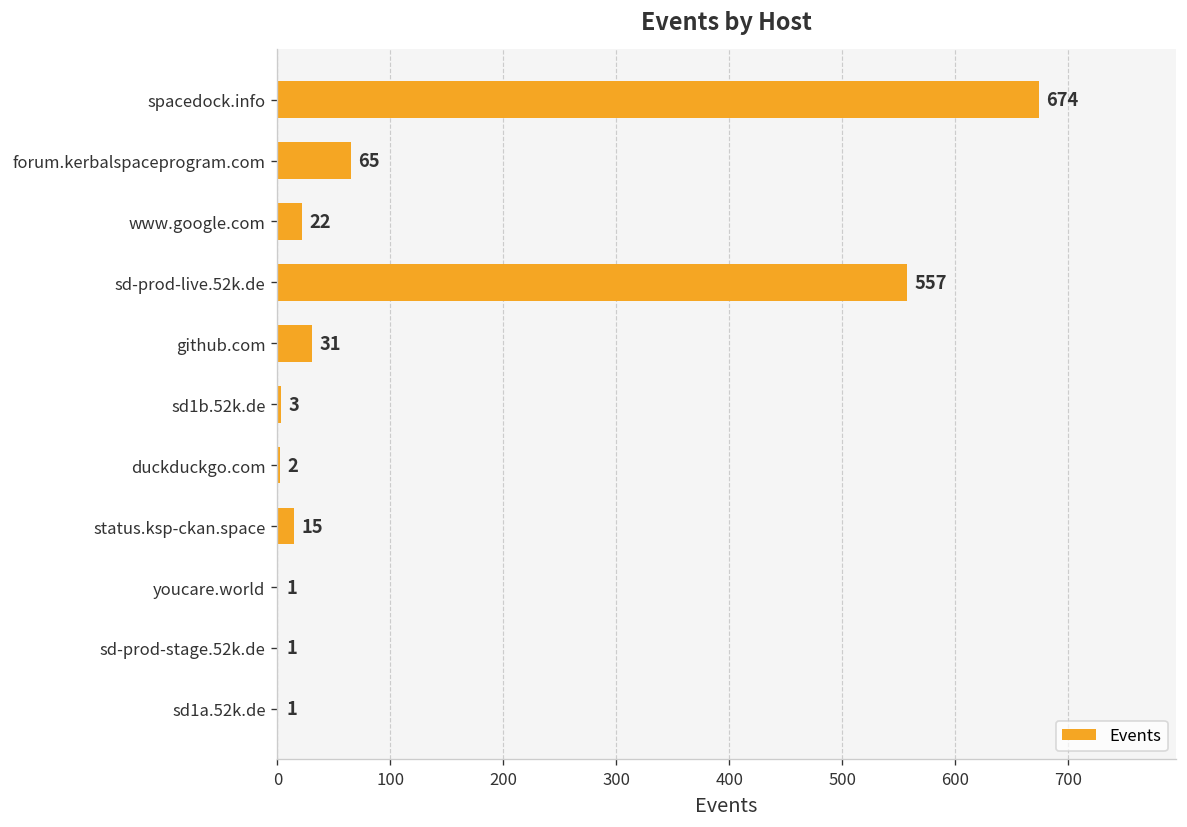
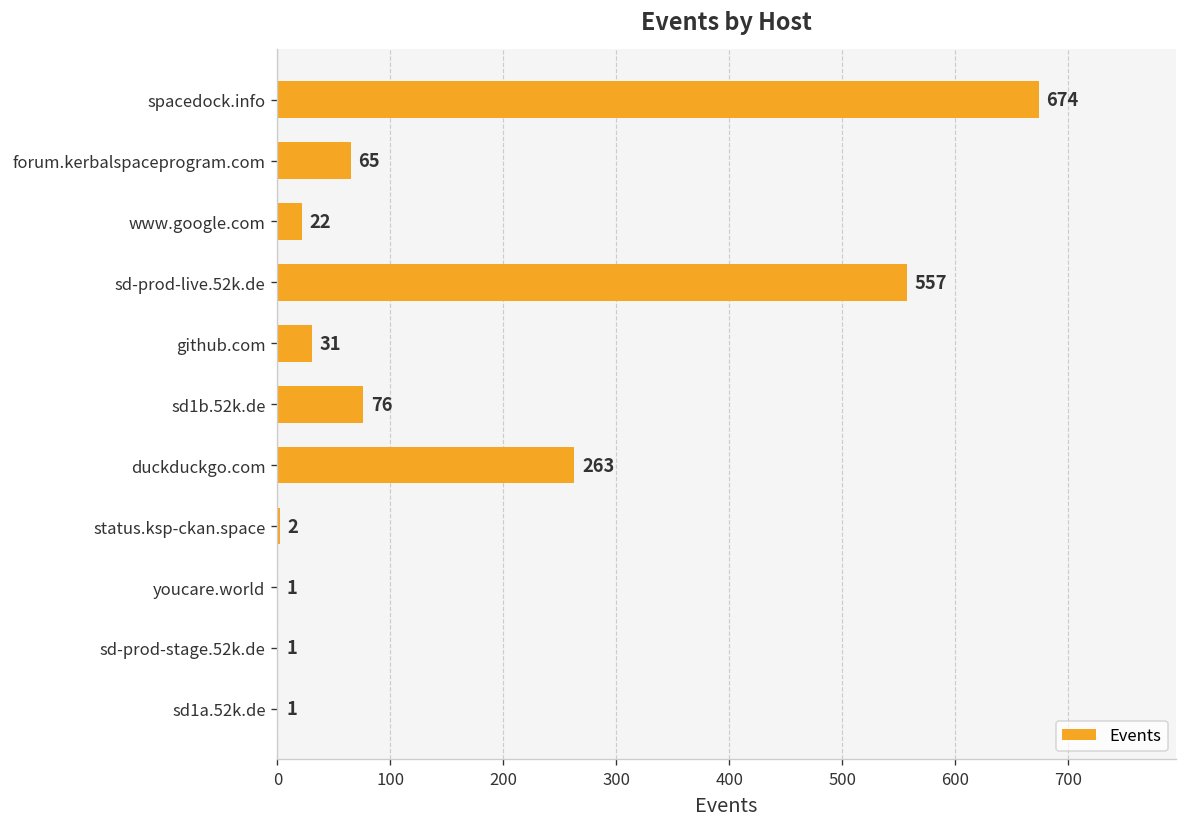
sd1b.52k.de: 3 -> 76
duckduckgo.com: 2 -> 263
status.ksp-ckan.space: 15 -> 2
